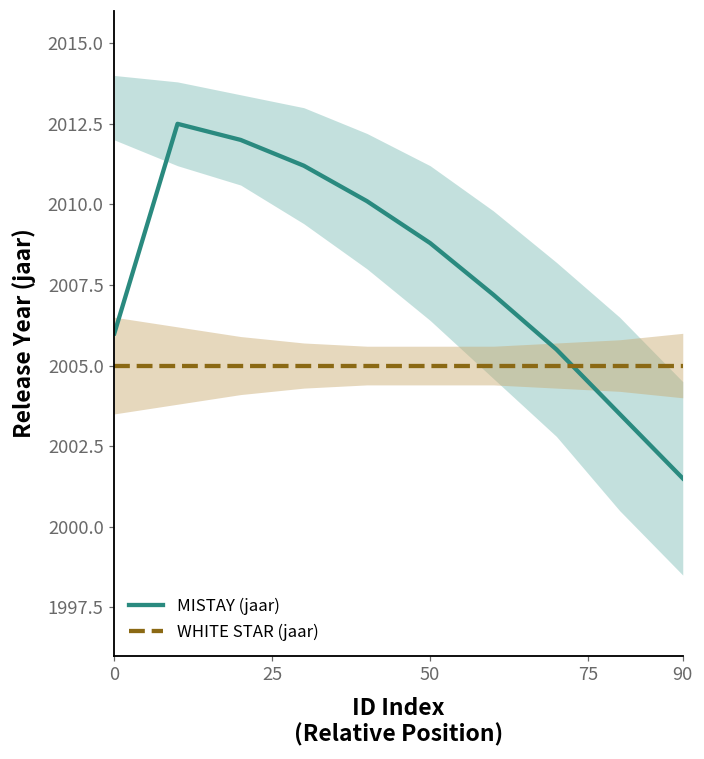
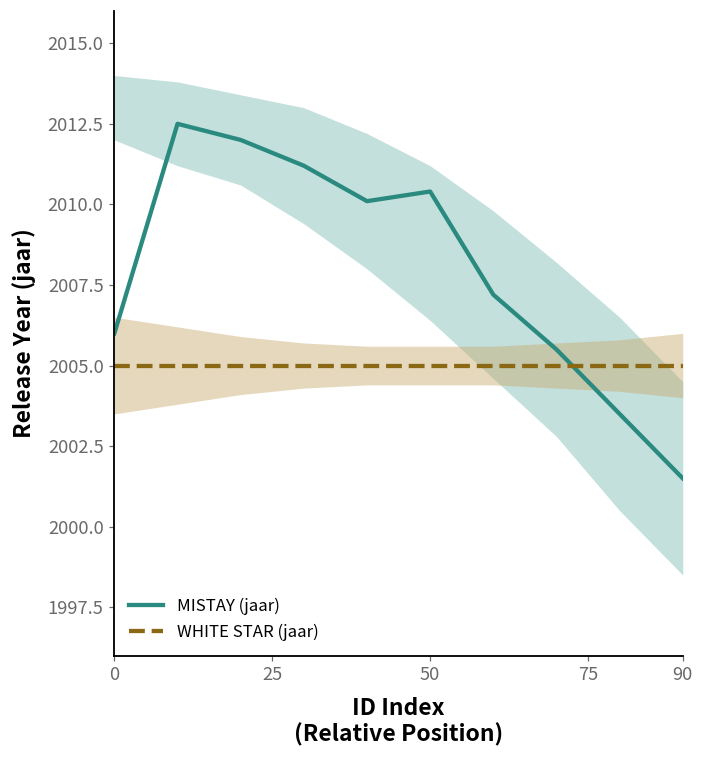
MISTAY (jaar), 50: 2008.8 -> 2010.4
